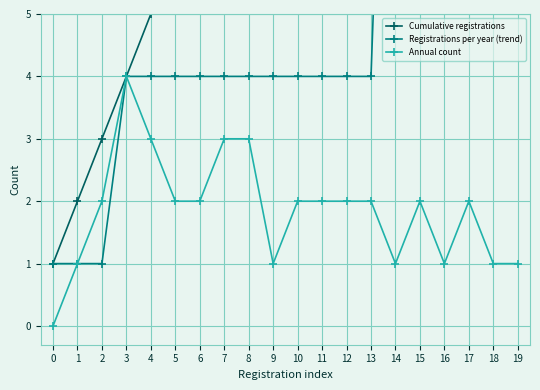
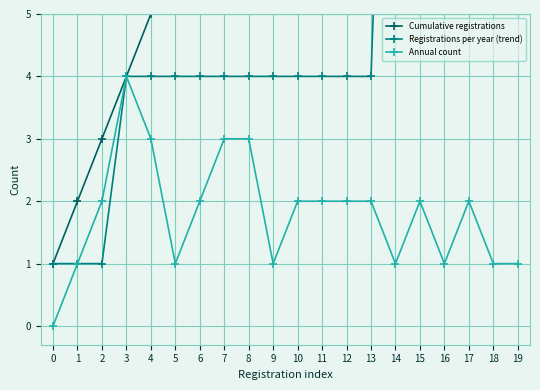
Annual count, 5: 2 -> 1
